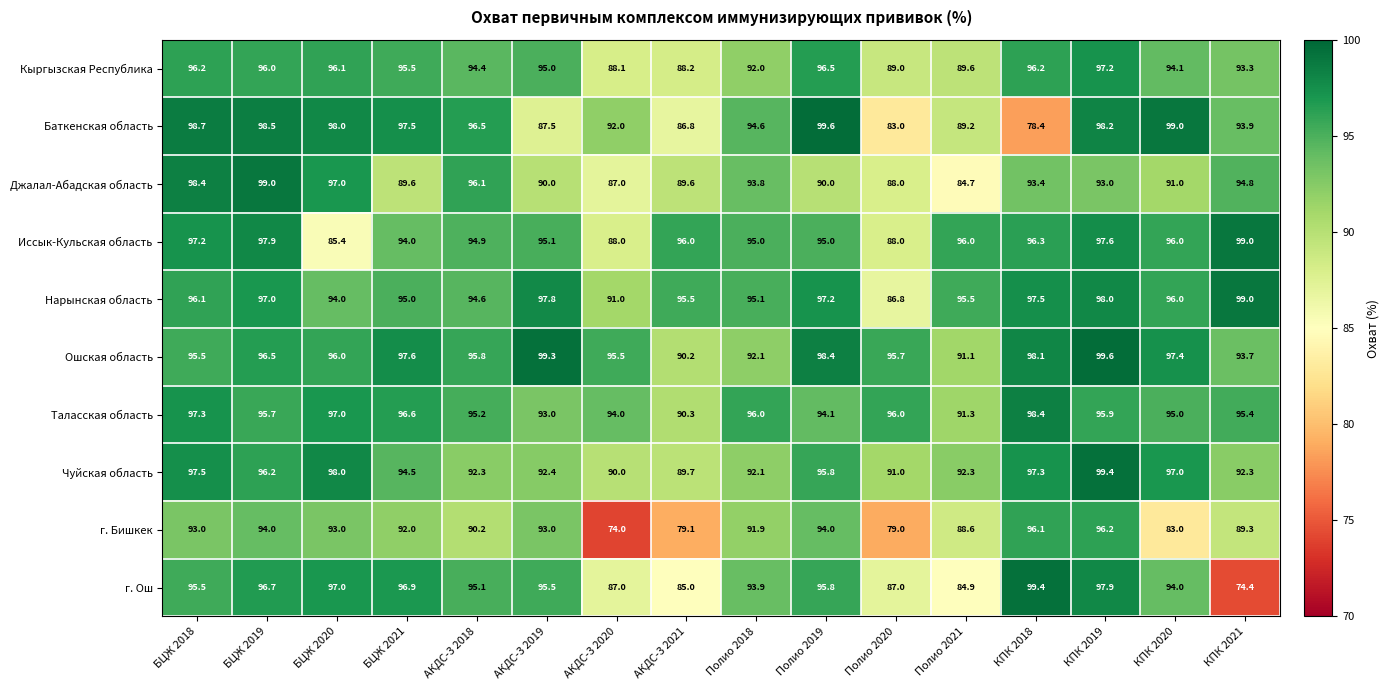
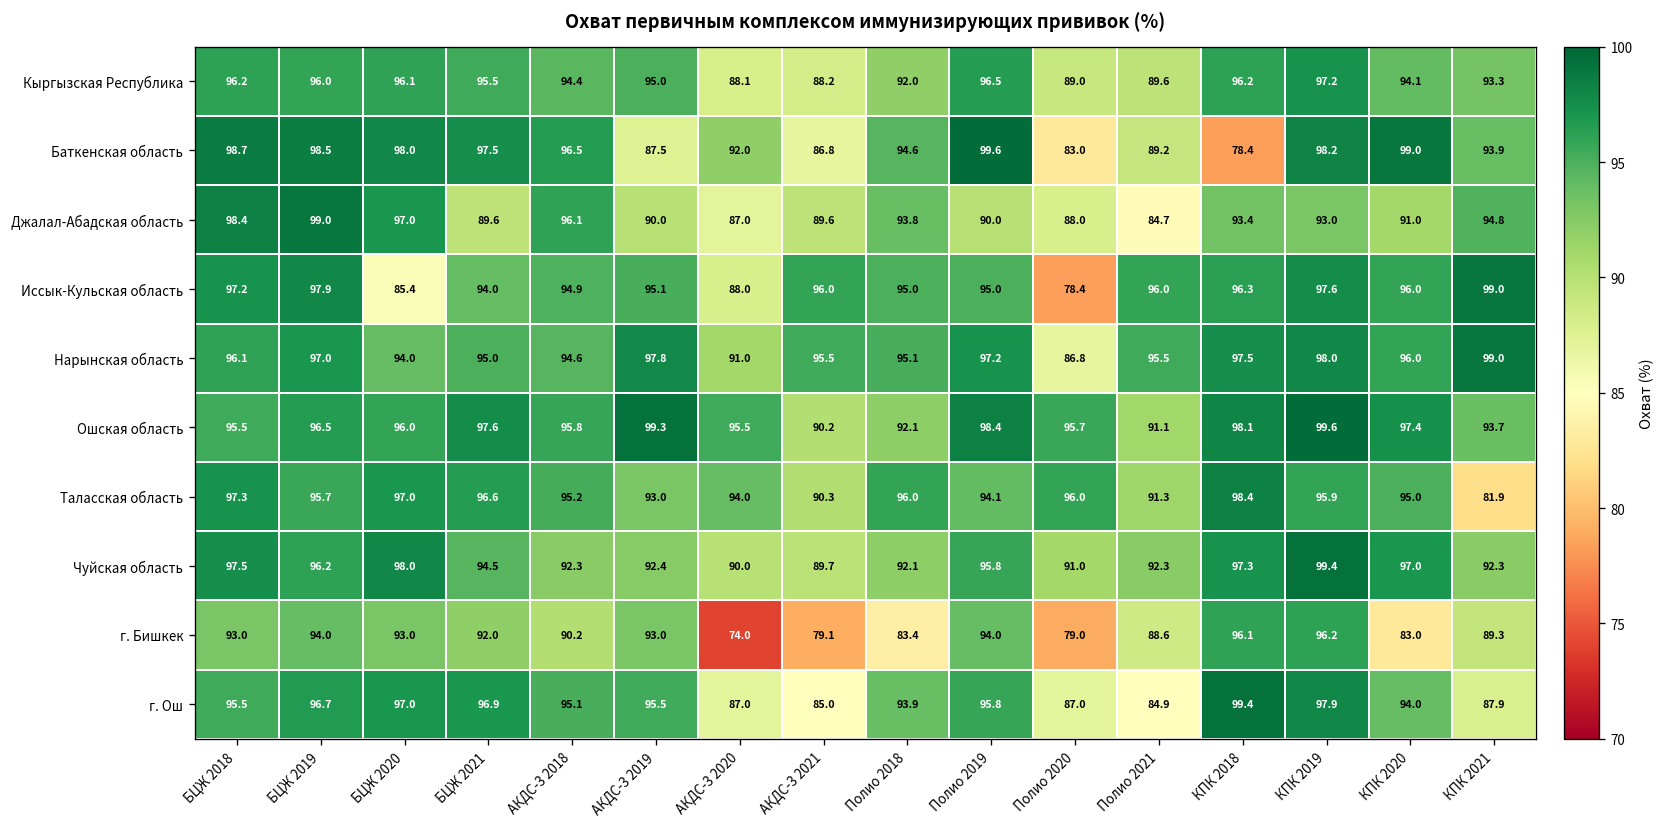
Иссык-Кульская область, Полио 2020: 88.0 -> 78.4
Таласская область, КПК 2021: 95.4 -> 81.9
г. Бишкек, Полио 2018: 91.9 -> 83.4
г. Ош, КПК 2021: 74.4 -> 87.9
